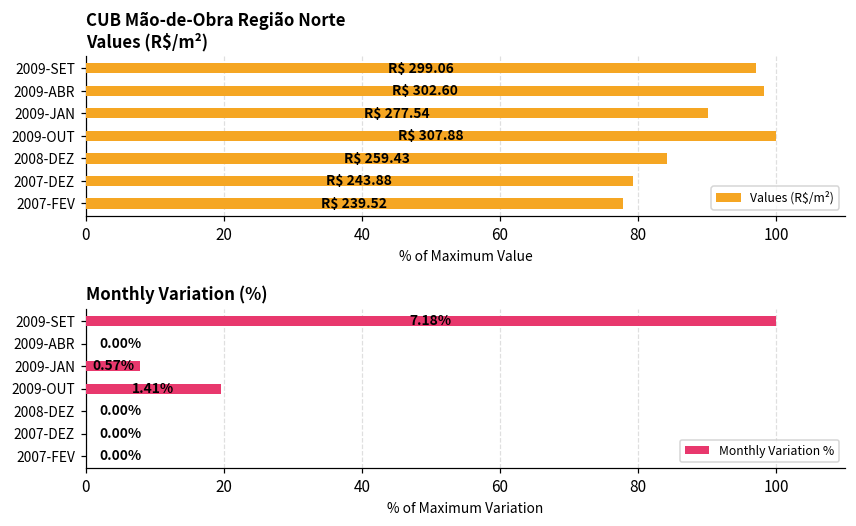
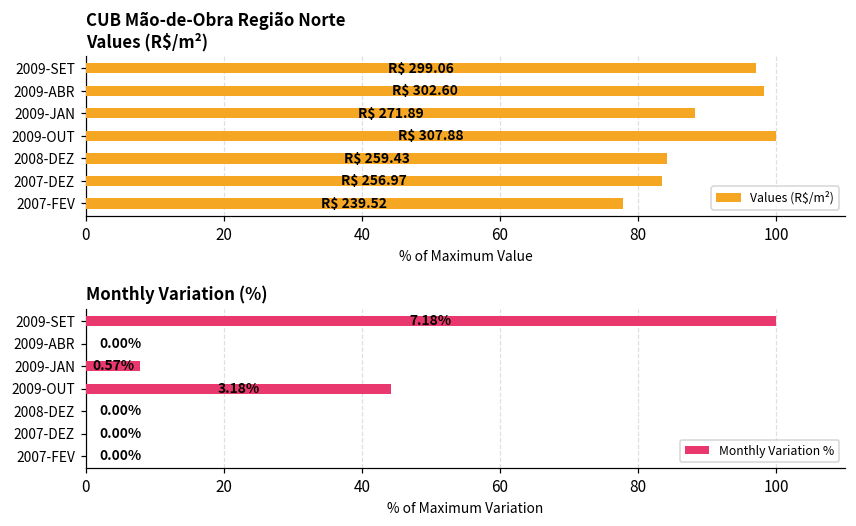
CUB Mão-de-Obra Região Norte Values (R$/m²), 2009-JAN: 277.54 -> 271.89
CUB Mão-de-Obra Região Norte Values (R$/m²), 2007-DEZ: 243.88 -> 256.97
Monthly Variation (%), 2009-OUT: 1.41% -> 3.18%
